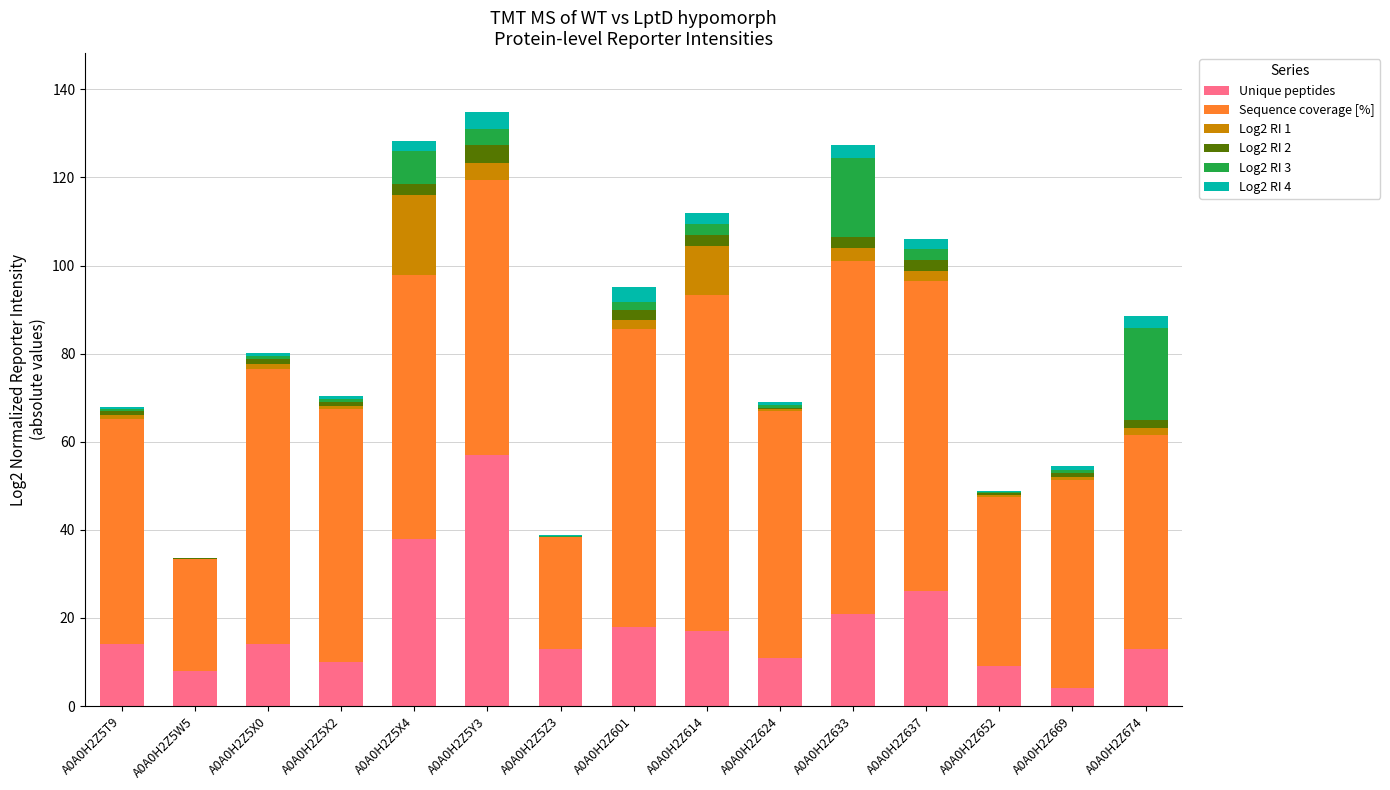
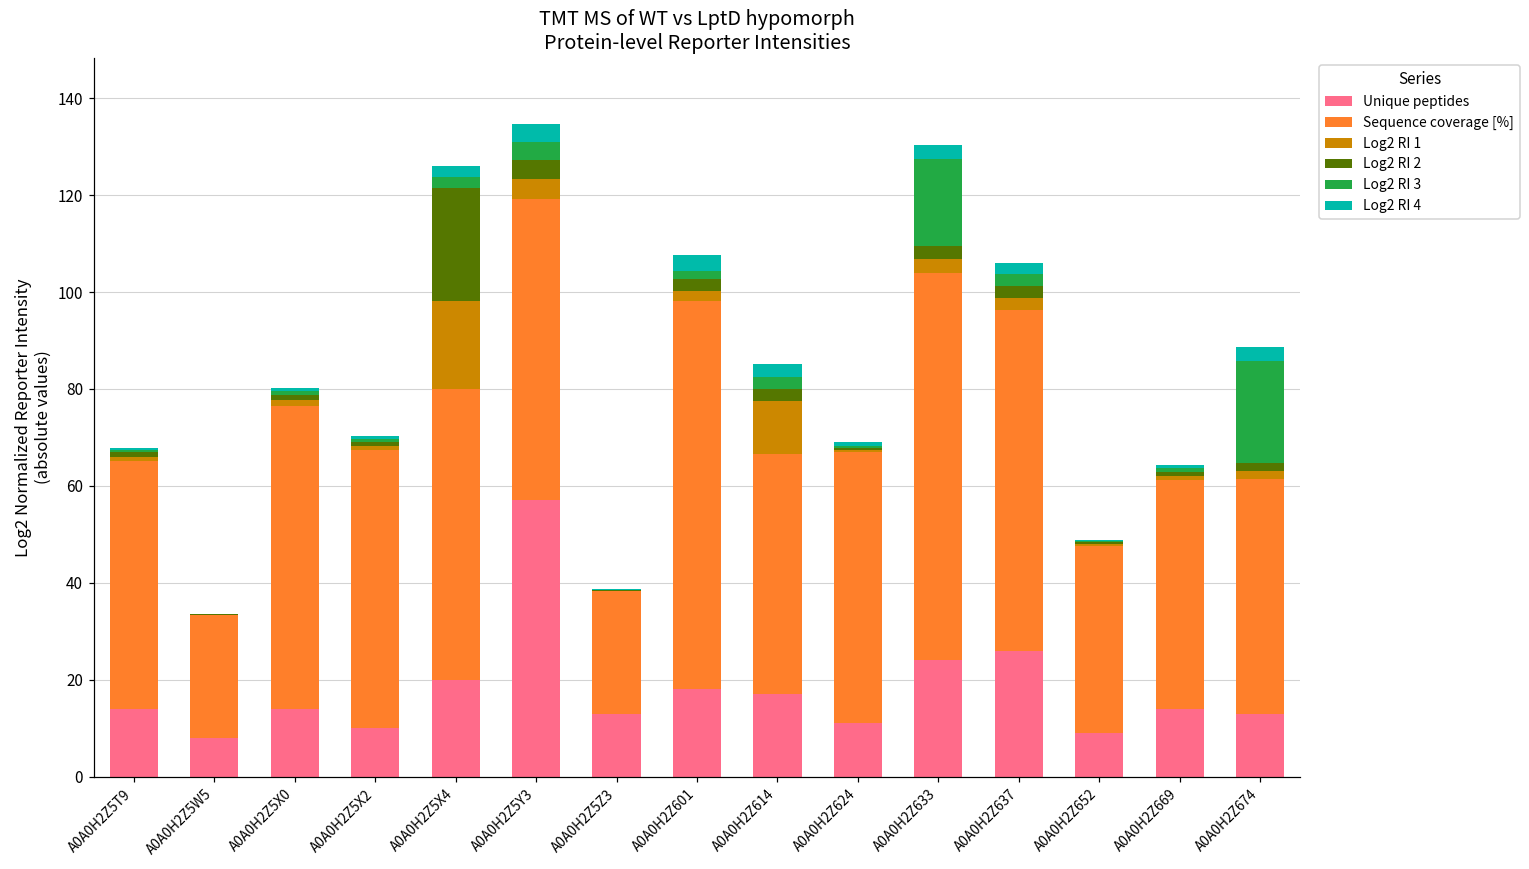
Unique peptides, A0A0H2Z5X4: 38 -> 20
Log2 RI 2, A0A0H2Z5X4: 2 -> 23
Log2 RI 3, A0A0H2Z5X4: 7 -> 2
Sequence coverage [%], A0A0H2Z601: 68 -> 80
Sequence coverage [%], A0A0H2Z614: 76 -> 50
Unique peptides, A0A0H2Z633: 21 -> 24
Unique peptides, A0A0H2Z669: 4 -> 14
